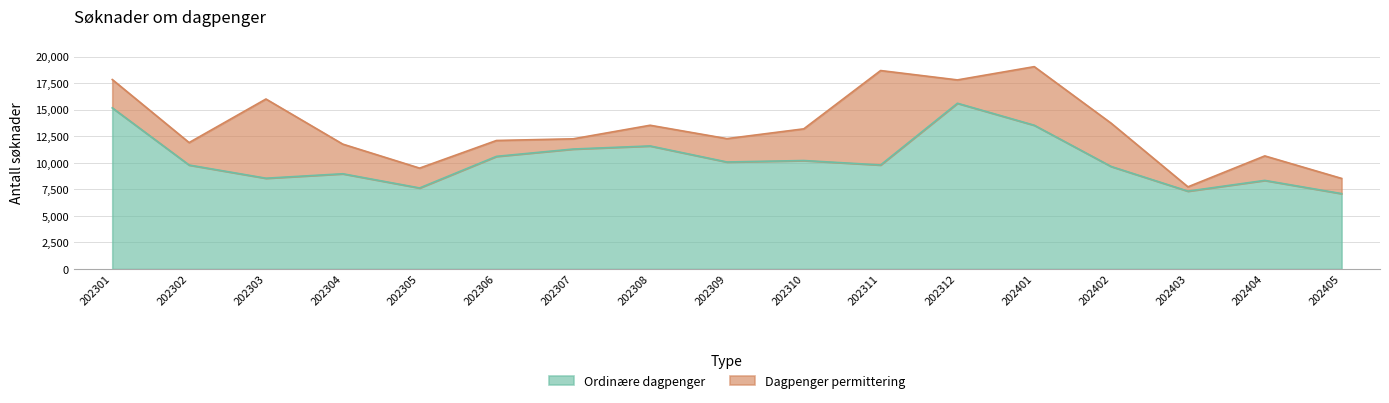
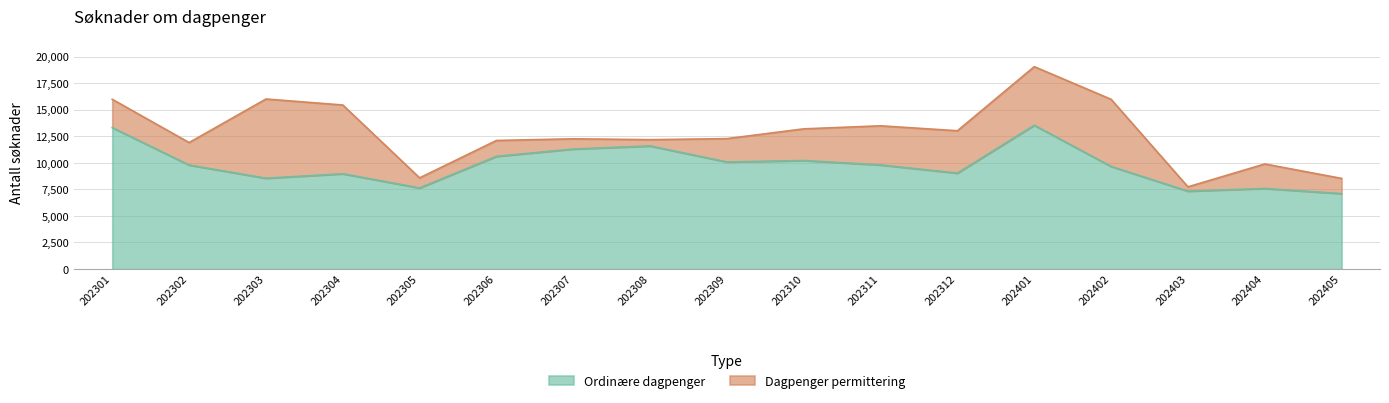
Ordinære dagpenger, 202301: 15,200 -> 13,300
Dagpenger permittering, 202304: 2,800 -> 6,500
Dagpenger permittering, 202305: 1,900 -> 1,000
Dagpenger permittering, 202308: 2,000 -> 600
Dagpenger permittering, 202311: 8,900 -> 3,700
Ordinære dagpenger, 202312: 15,600 -> 9,000
Dagpenger permittering, 202312: 2,200 -> 4,000
Dagpenger permittering, 202402: 4,100 -> 6,300
Ordinære dagpenger, 202404: 8,400 -> 7,600
